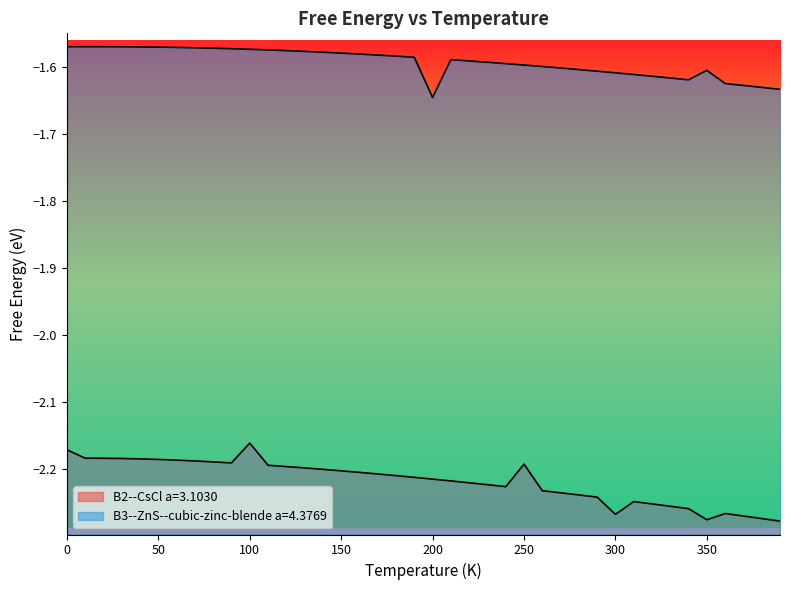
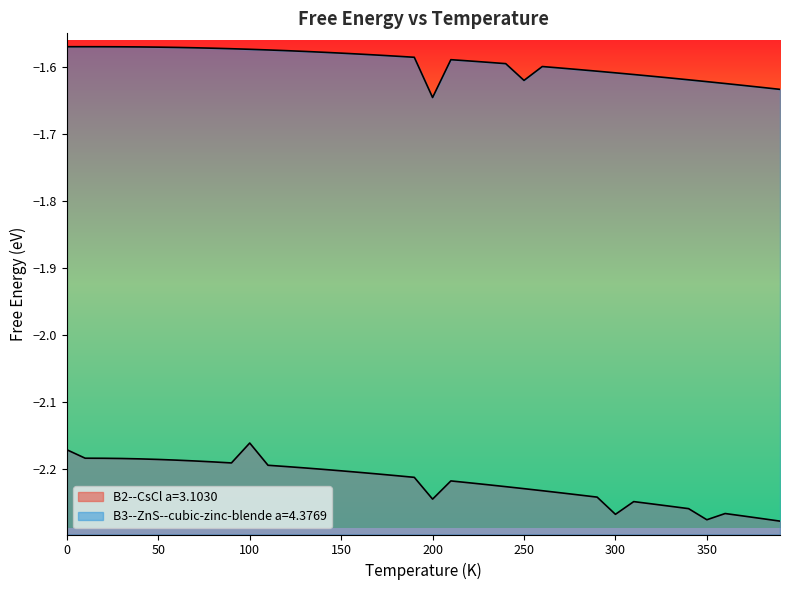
B2--CsCl a=3.1030, 200: -2.22 -> -2.25
B2--CsCl a=3.1030, 250: -2.19 -> -2.23
B3--ZnS--cubic-zinc-blende a=4.3769, 250: -1.60 -> -1.62
B3--ZnS--cubic-zinc-blende a=4.3769, 350: -1.60 -> -1.62
